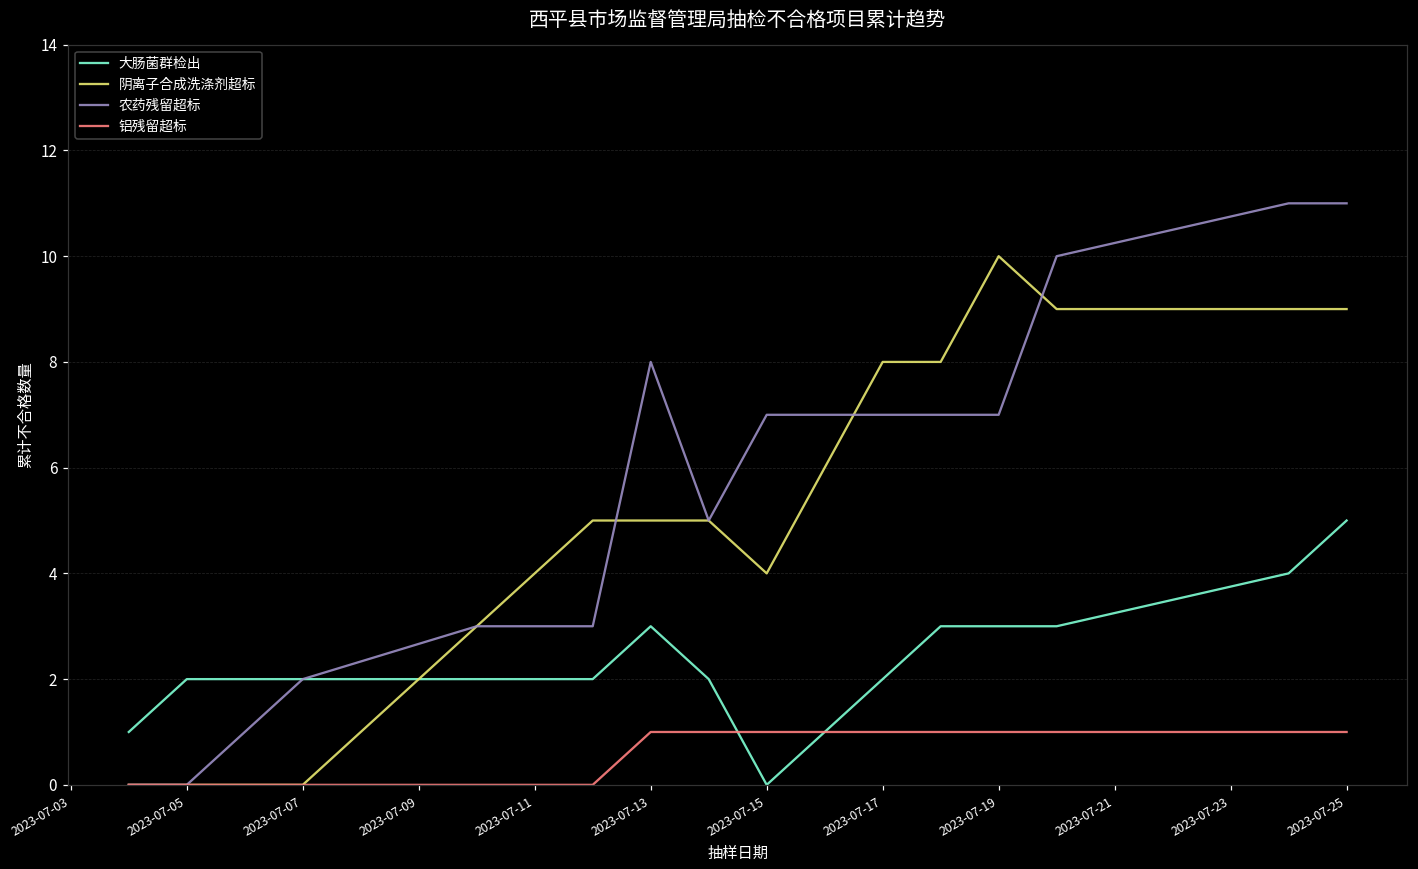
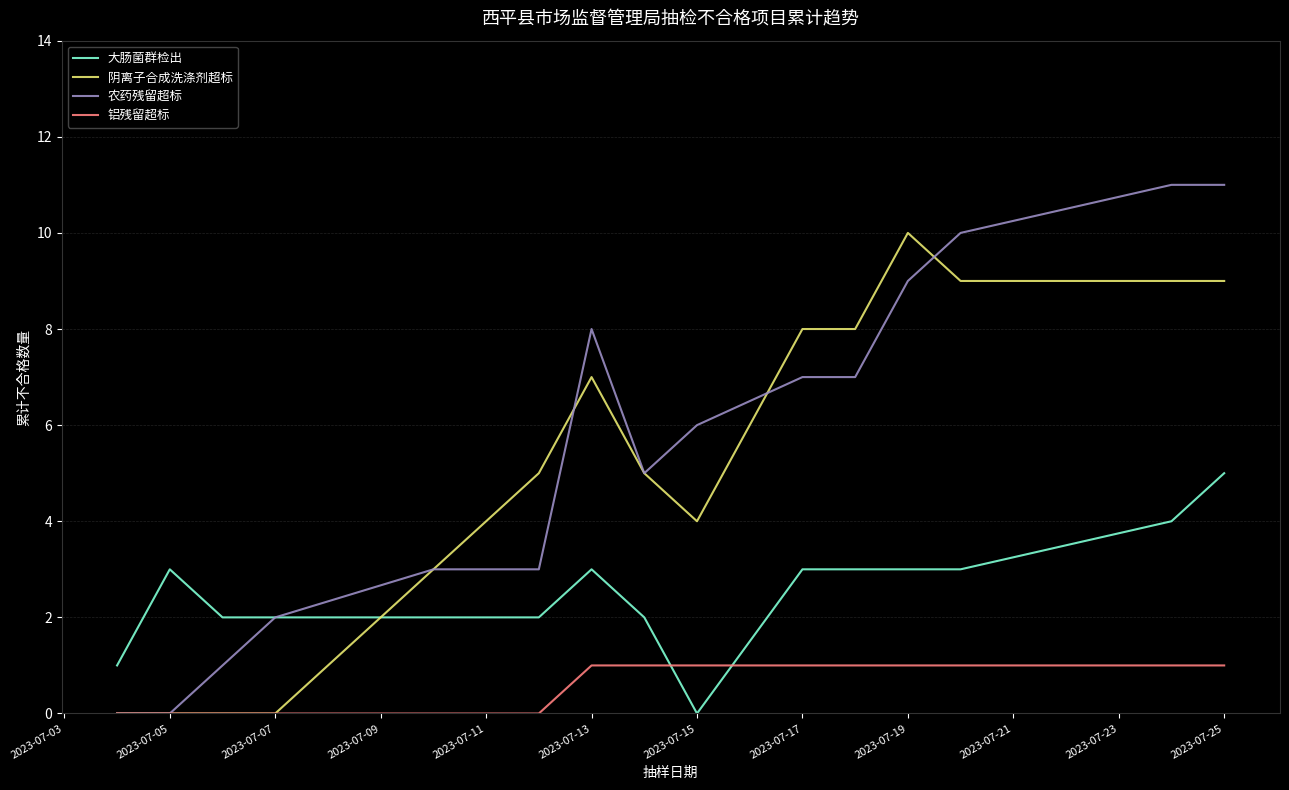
大肠菌群检出, 2023-07-05: 2 -> 3
阴离子合成洗涤剂超标, 2023-07-13: 5 -> 7
农药残留超标, 2023-07-15: 7 -> 6
大肠菌群检出, 2023-07-17: 2 -> 3
农药残留超标, 2023-07-19: 7 -> 9
